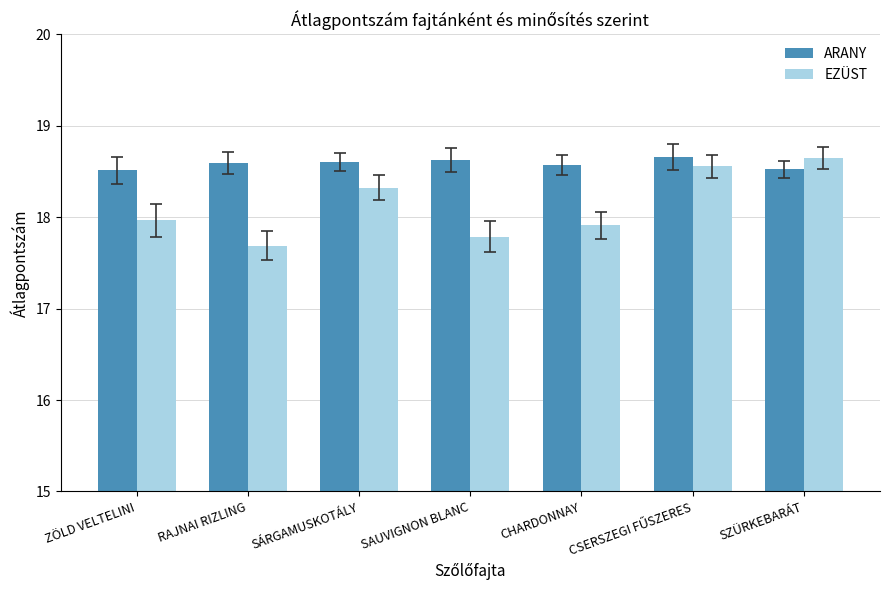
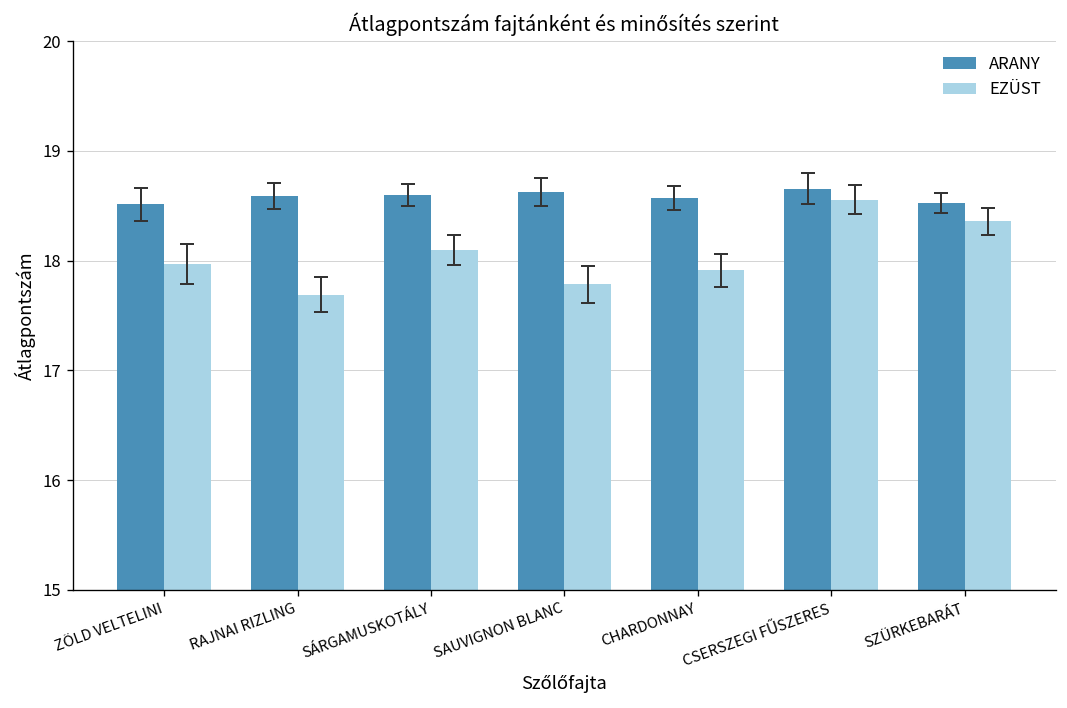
EZÜST, SÁRGAMUSKOTÁLY: 18.3 -> 18.1
EZÜST, SZÜRKEBARÁT: 18.6 -> 18.4
